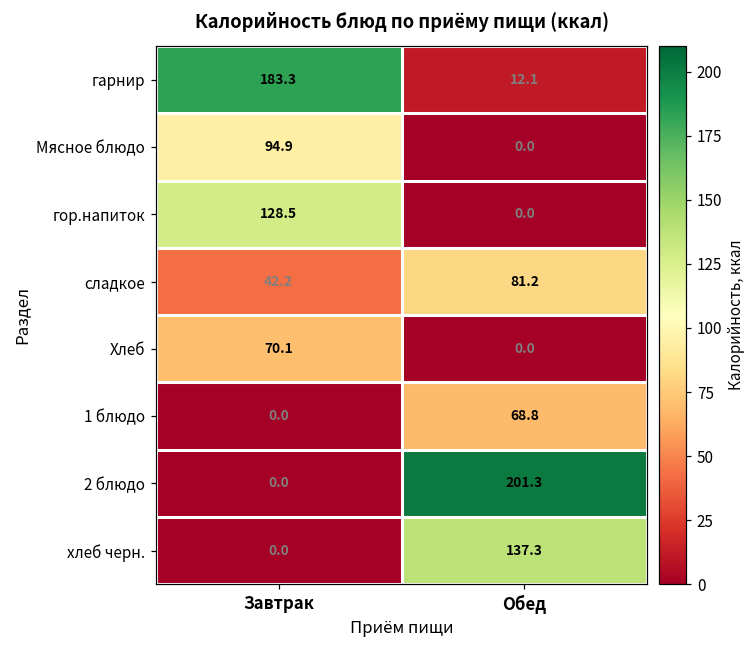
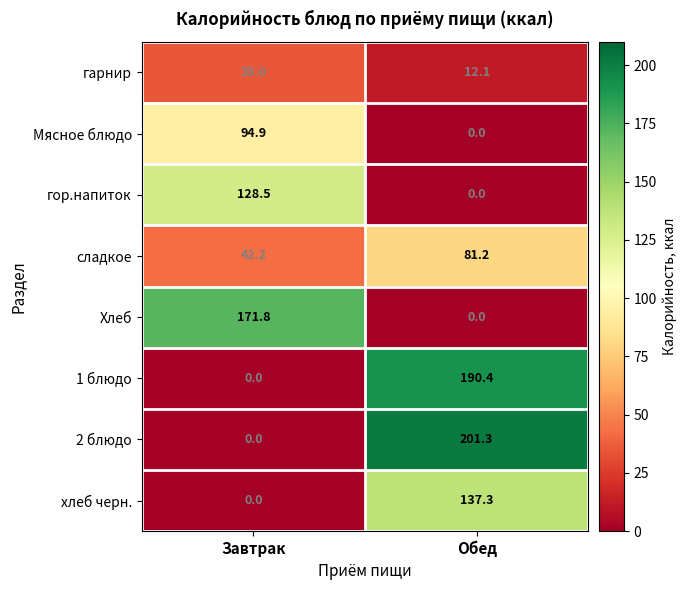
гарнир, Завтрак: 183.3 -> 35.0
Хлеб, Завтрак: 70.1 -> 171.8
1 блюдо, Обед: 68.8 -> 190.4
